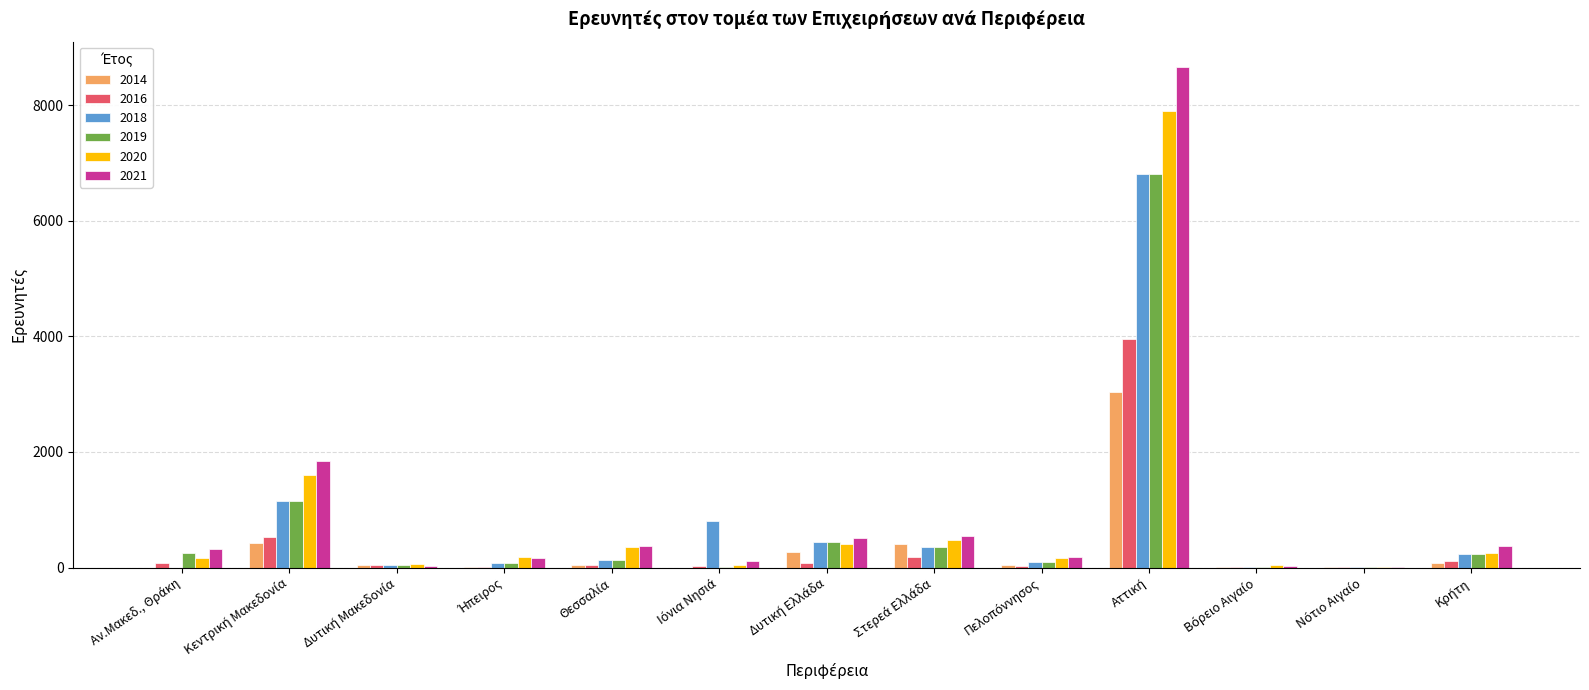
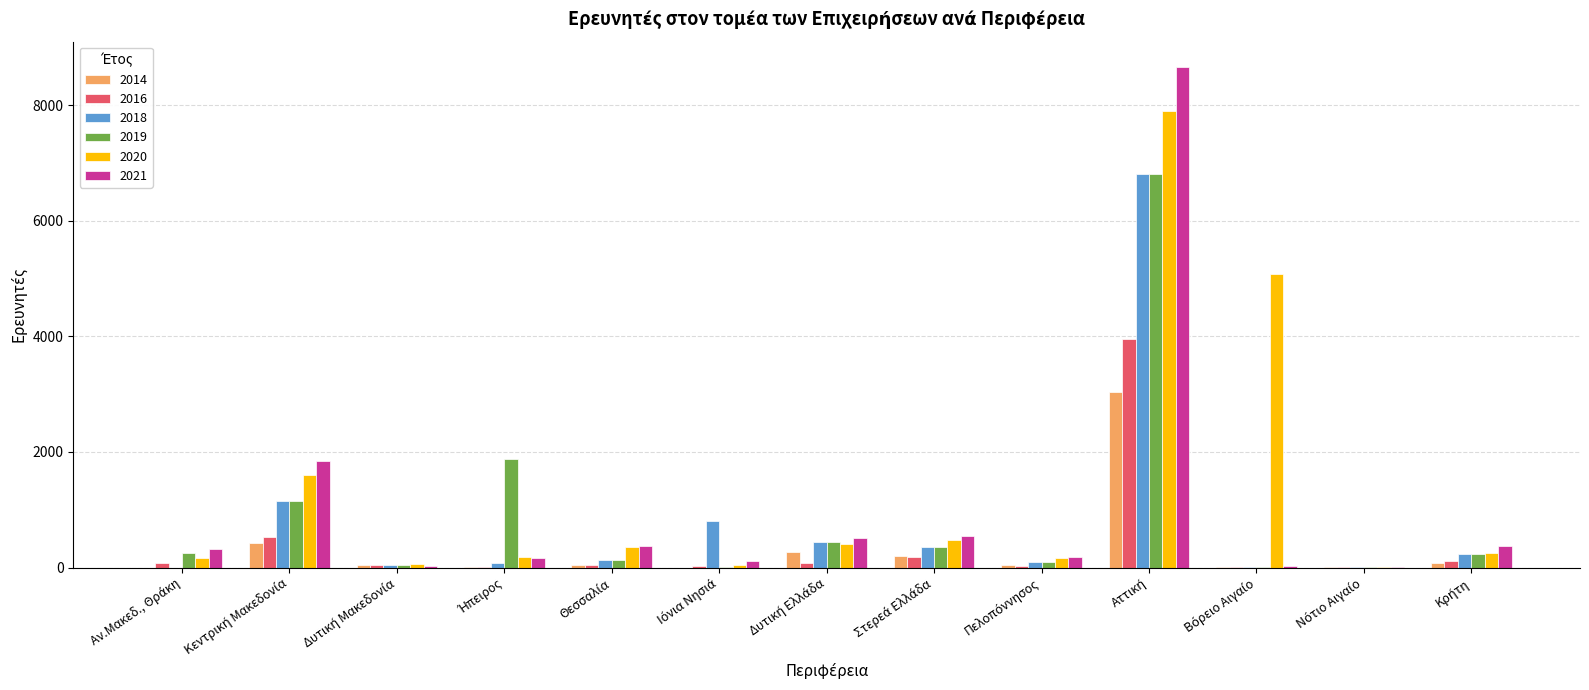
2019, Ήπειρος: 100 -> 1900
2014, Στερεά Ελλάδα: 400 -> 200
2020, Βόρειο Αιγαίο: 0 -> 5100
